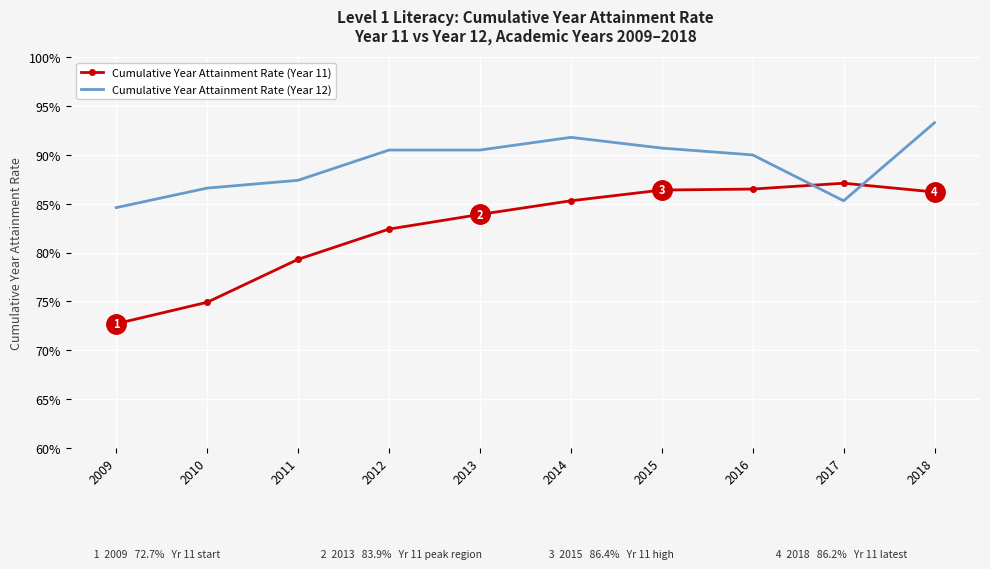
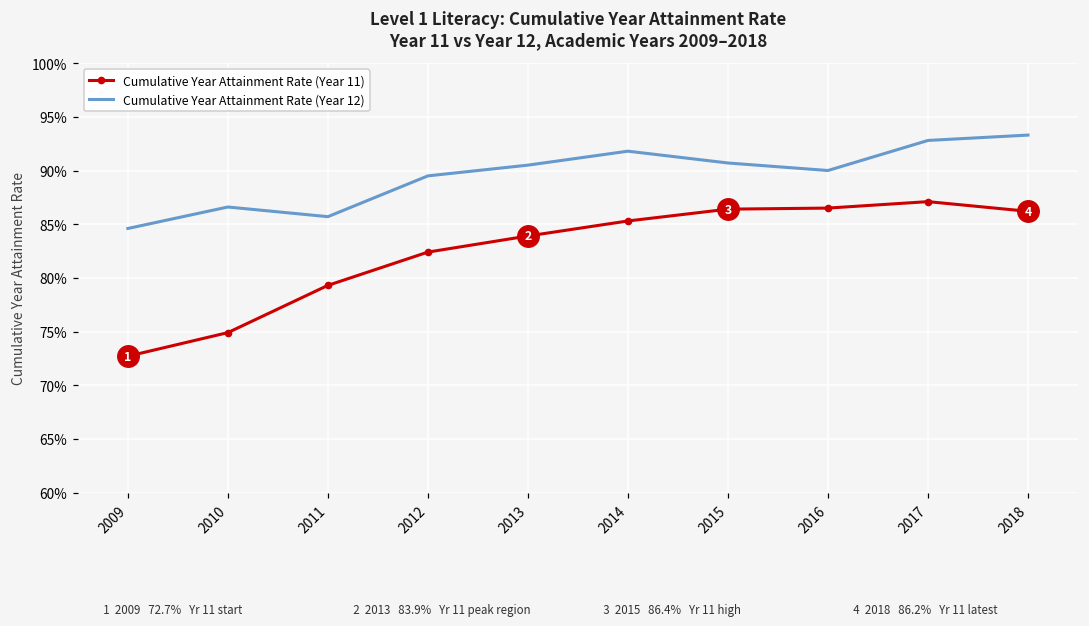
Cumulative Year Attainment Rate (Year 12), 2011: 87% -> 86%
Cumulative Year Attainment Rate (Year 12), 2012: 91% -> 90%
Cumulative Year Attainment Rate (Year 12), 2017: 85% -> 93%
